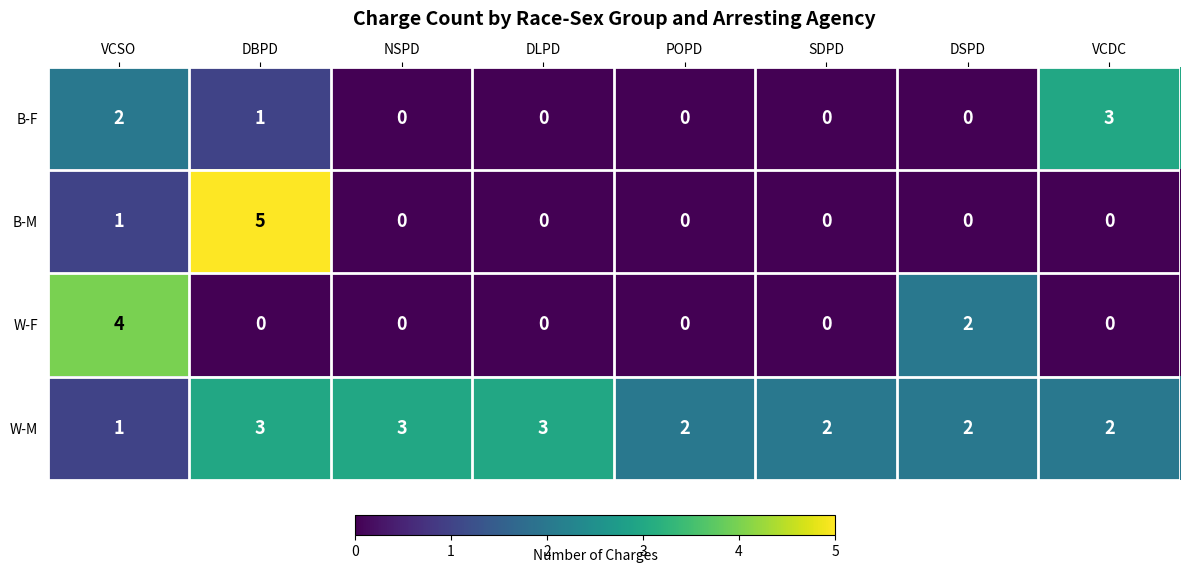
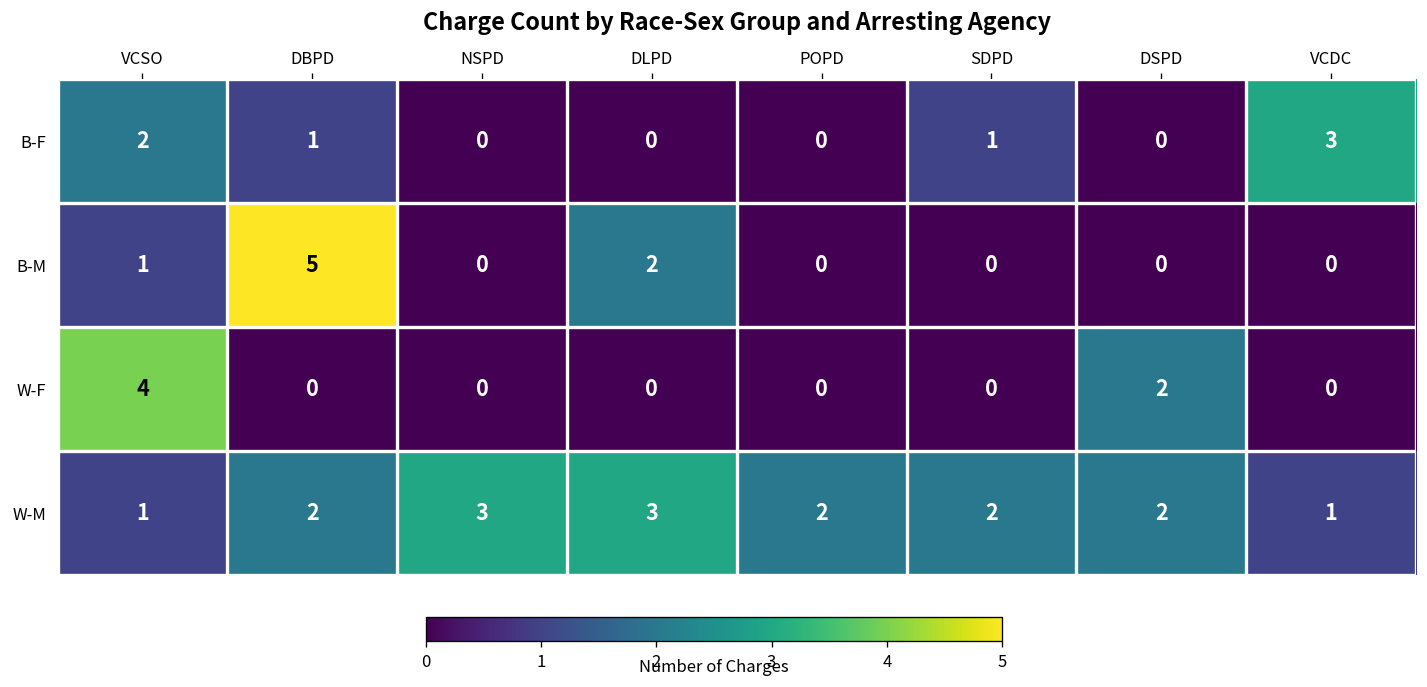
B-F, SDPD: 0 -> 1
B-M, DLPD: 0 -> 2
W-M, DBPD: 3 -> 2
W-M, VCDC: 2 -> 1
